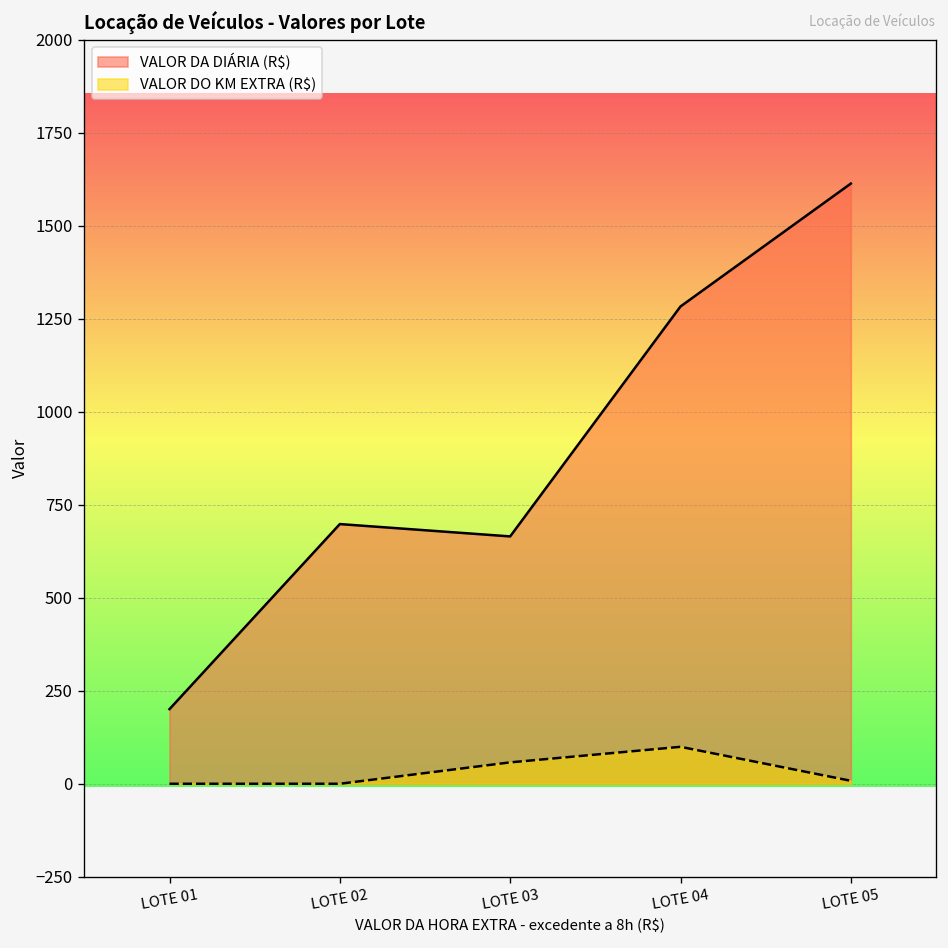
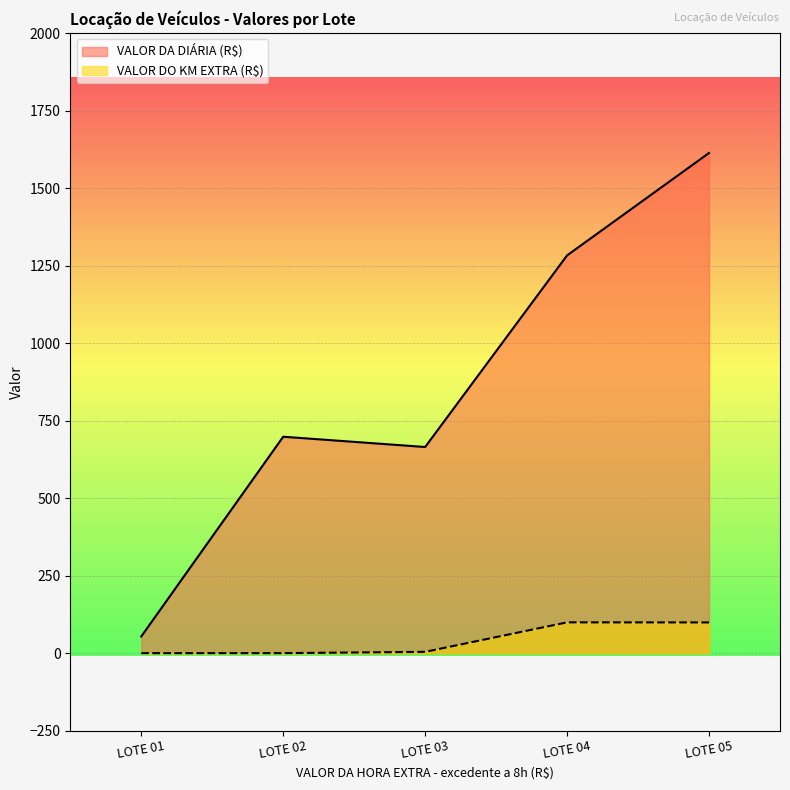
VALOR DA DIÁRIA (R$), LOTE 01: 200 -> 50
VALOR DO KM EXTRA (R$), LOTE 03: 60 -> 0
VALOR DO KM EXTRA (R$), LOTE 05: 10 -> 100
